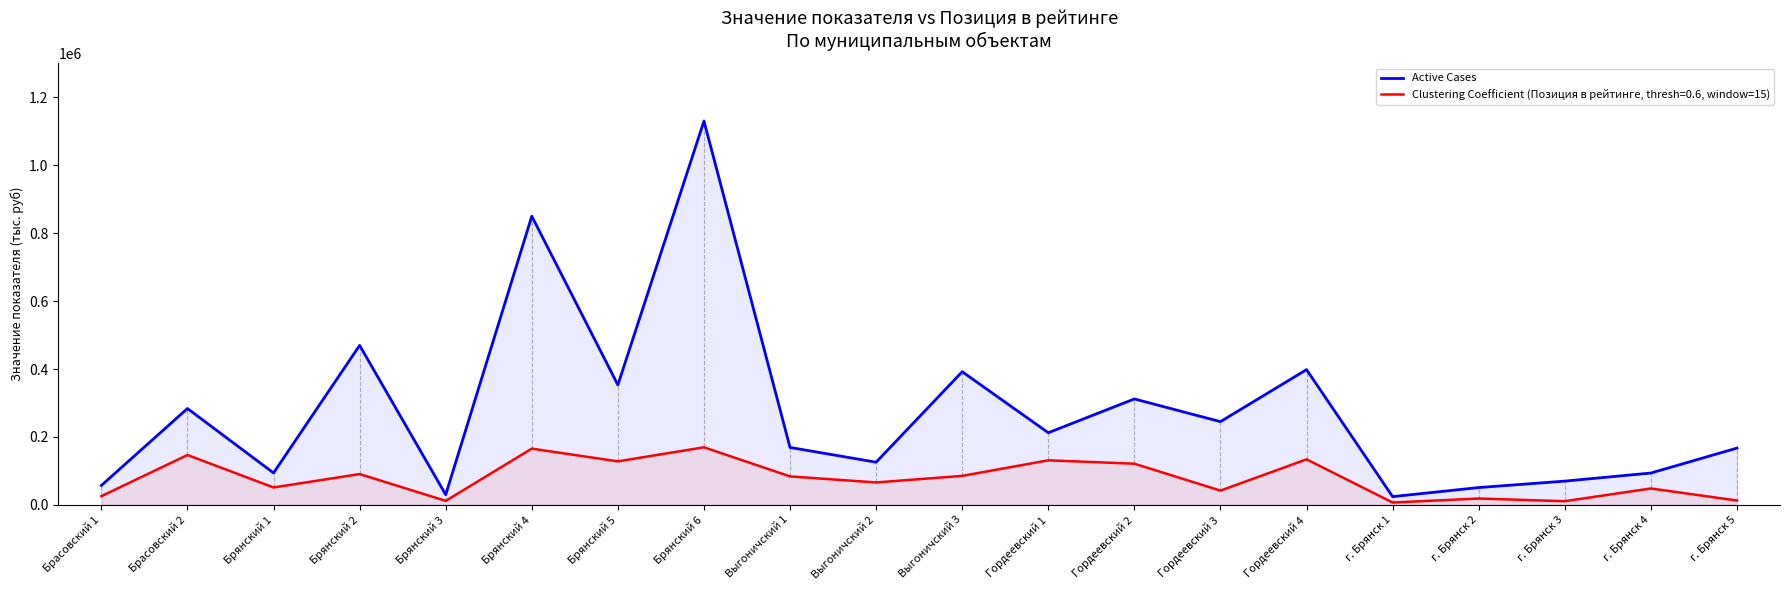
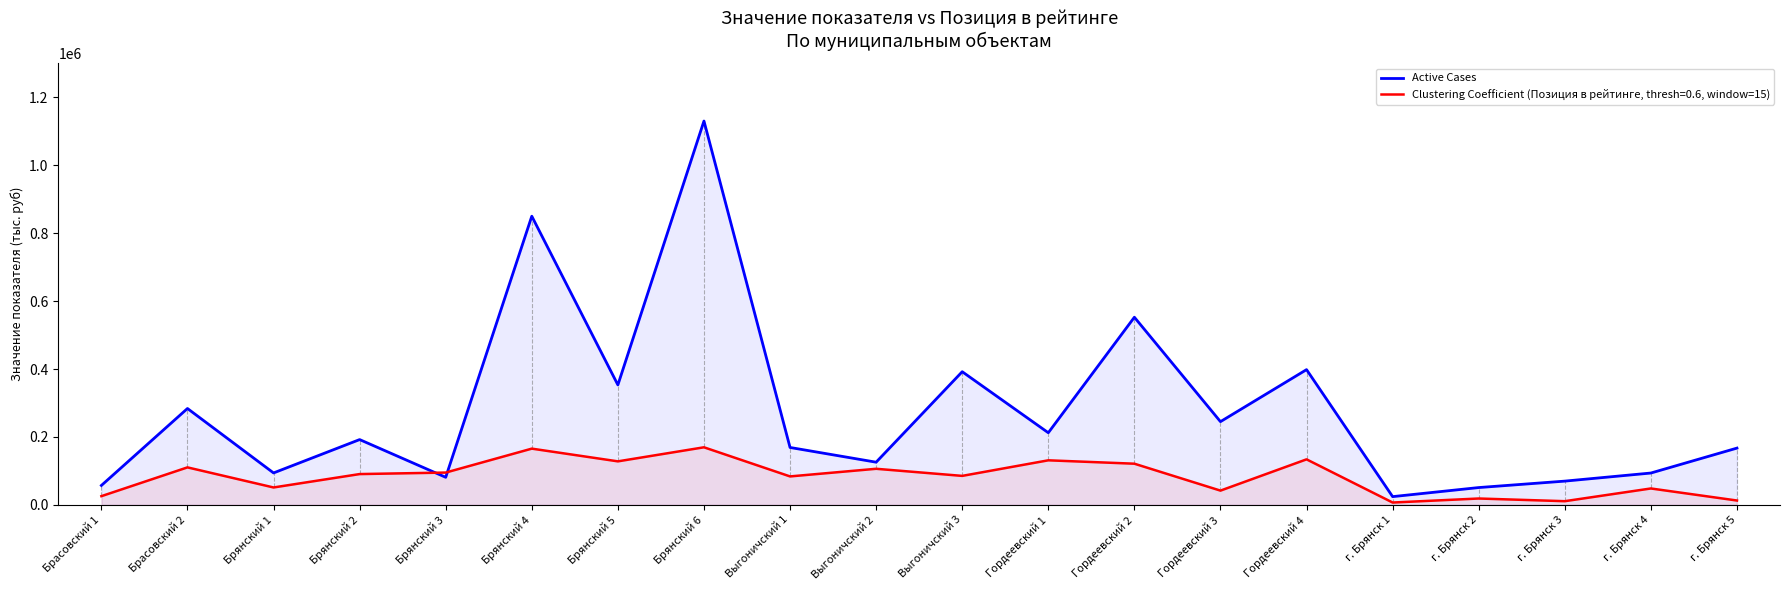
Clustering Coefficient (Позиция в рейтинге, thresh=0.6, window=15), Брасовский 2: 150000 -> 110000
Active Cases, Брянский 2: 470000 -> 190000
Active Cases, Брянский 3: 30000 -> 80000
Clustering Coefficient (Позиция в рейтинге, thresh=0.6, window=15), Брянский 3: 10000 -> 100000
Clustering Coefficient (Позиция в рейтинге, thresh=0.6, window=15), Выгоничский 2: 70000 -> 110000
Active Cases, Гордеевский 2: 310000 -> 550000
